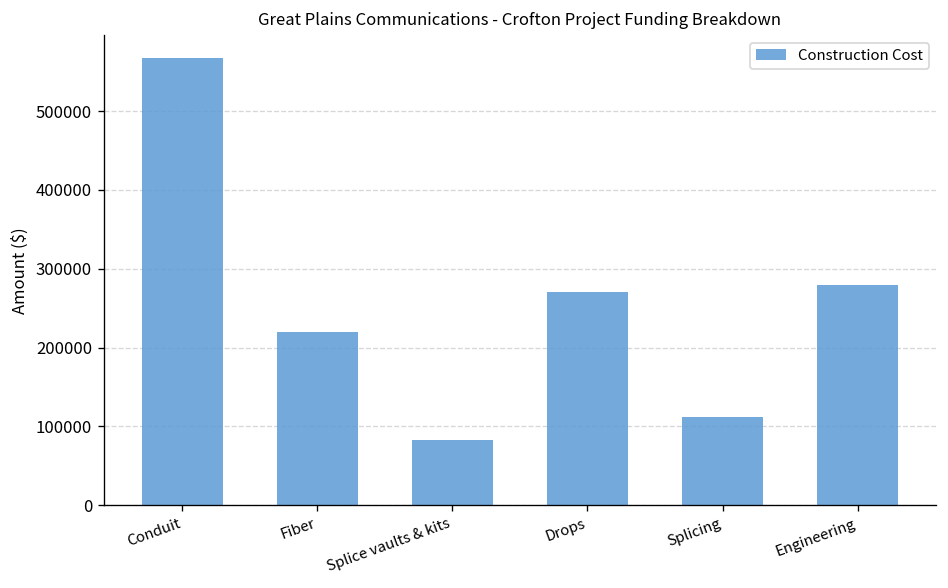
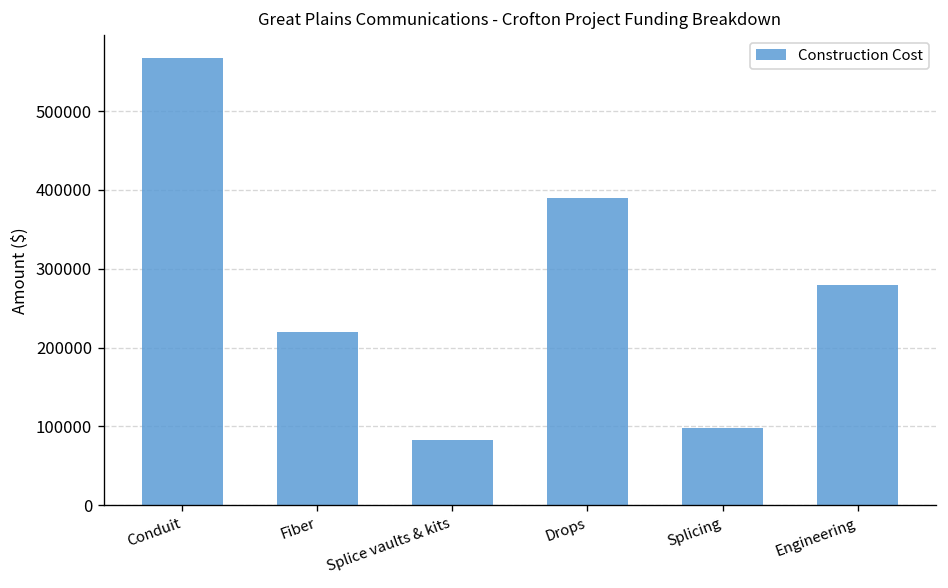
Drops: 270000 -> 390000
Splicing: 110000 -> 100000
